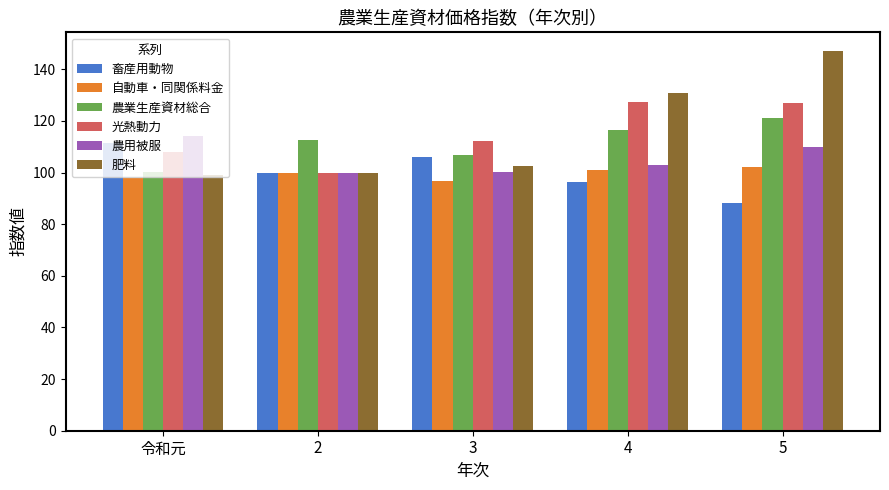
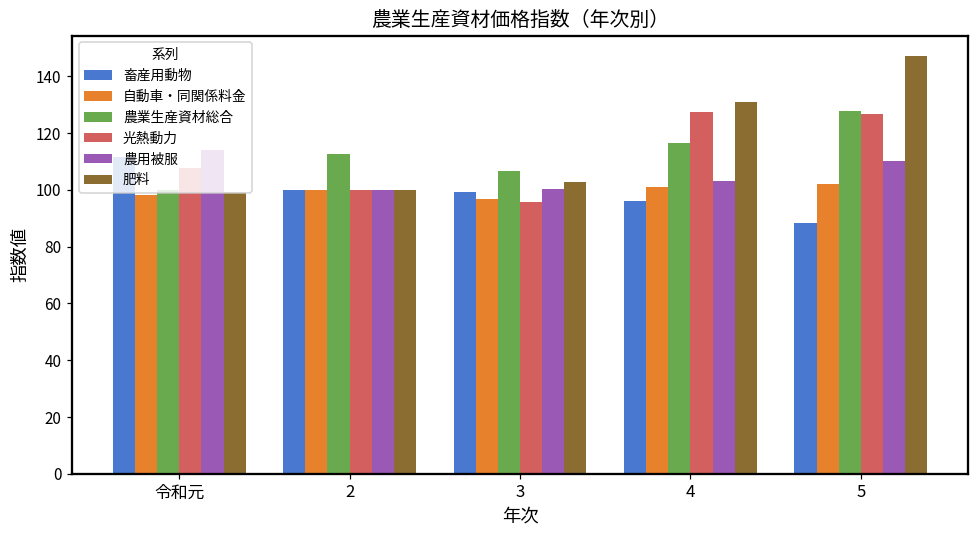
畜産用動物, 3: 106 -> 99
光熱動力, 3: 112 -> 96
農業生産資材総合, 5: 121 -> 128
